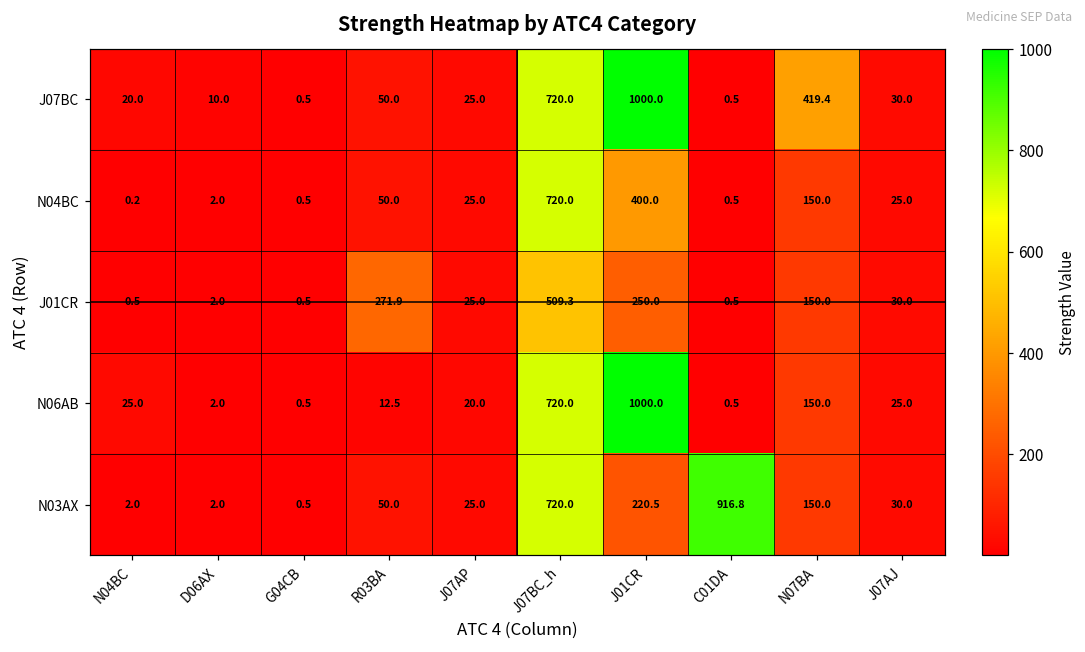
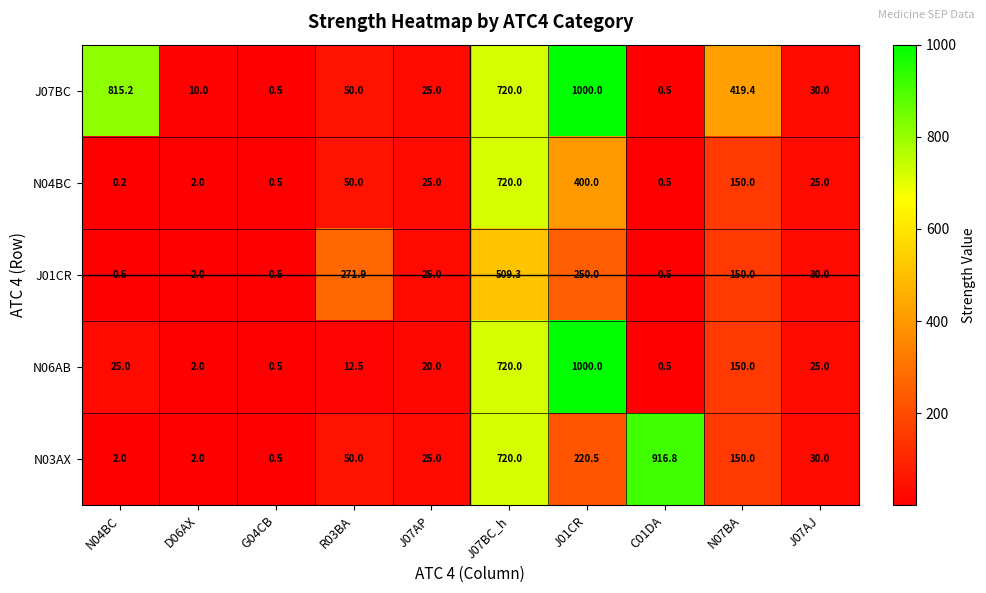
J07BC, N04BC: 20.0 -> 815.2
